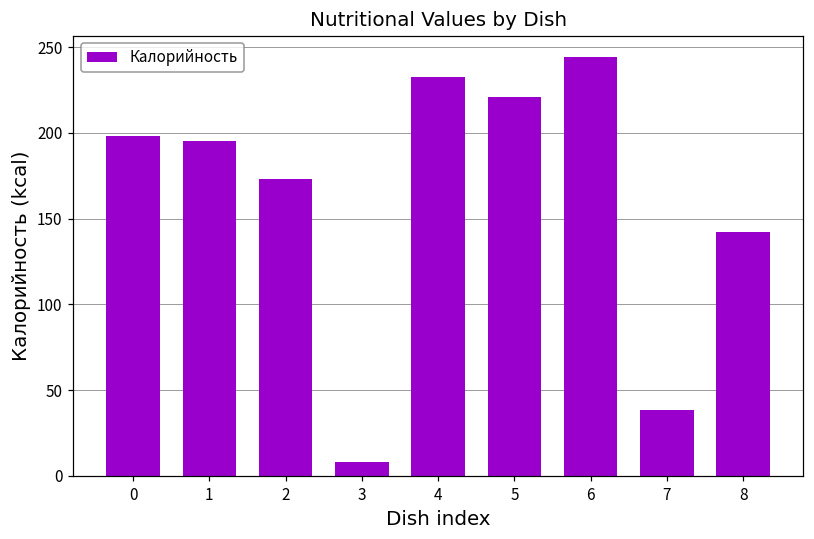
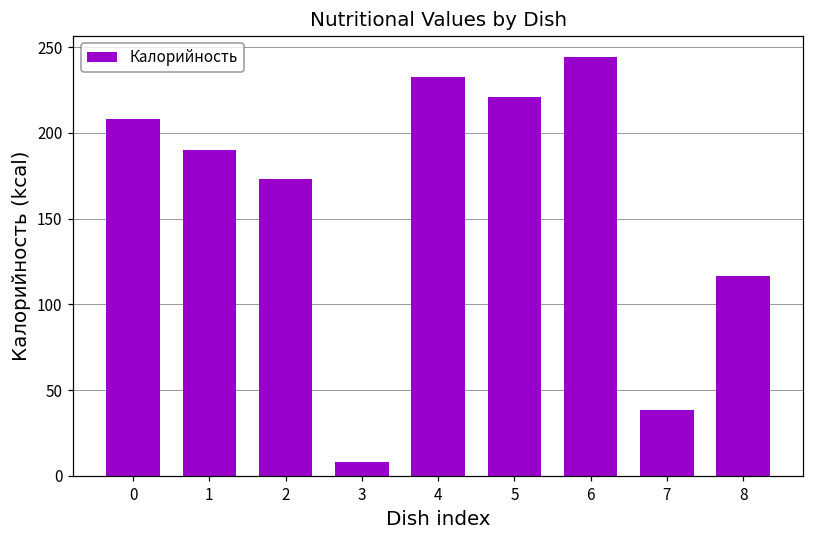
0: 198 -> 208
1: 195 -> 190
8: 142 -> 117
